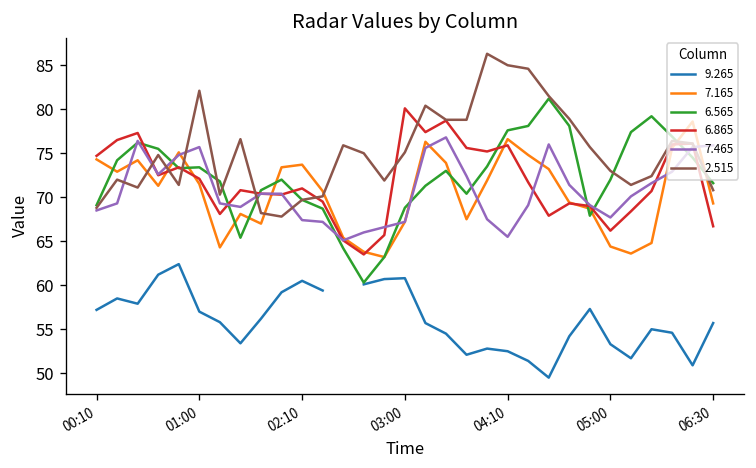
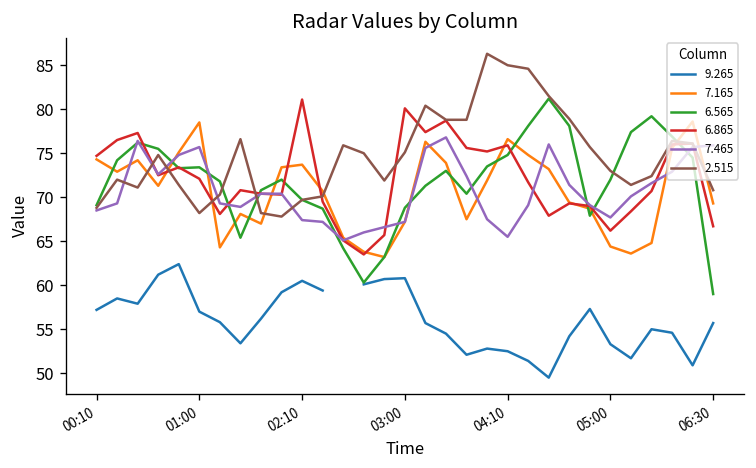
7.165, 01:00: 72 -> 79
2.515, 01:00: 82 -> 68
6.865, 02:10: 71 -> 81
6.565, 04:10: 78 -> 75
6.565, 06:30: 72 -> 59
